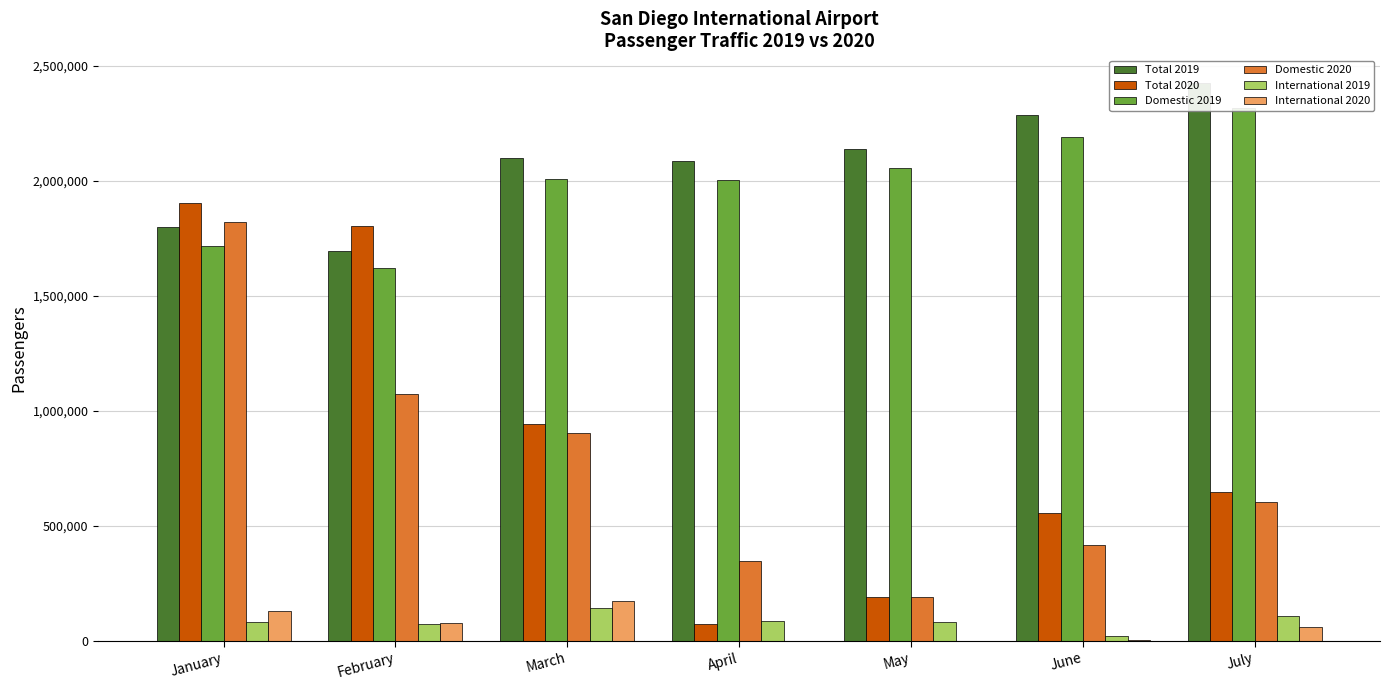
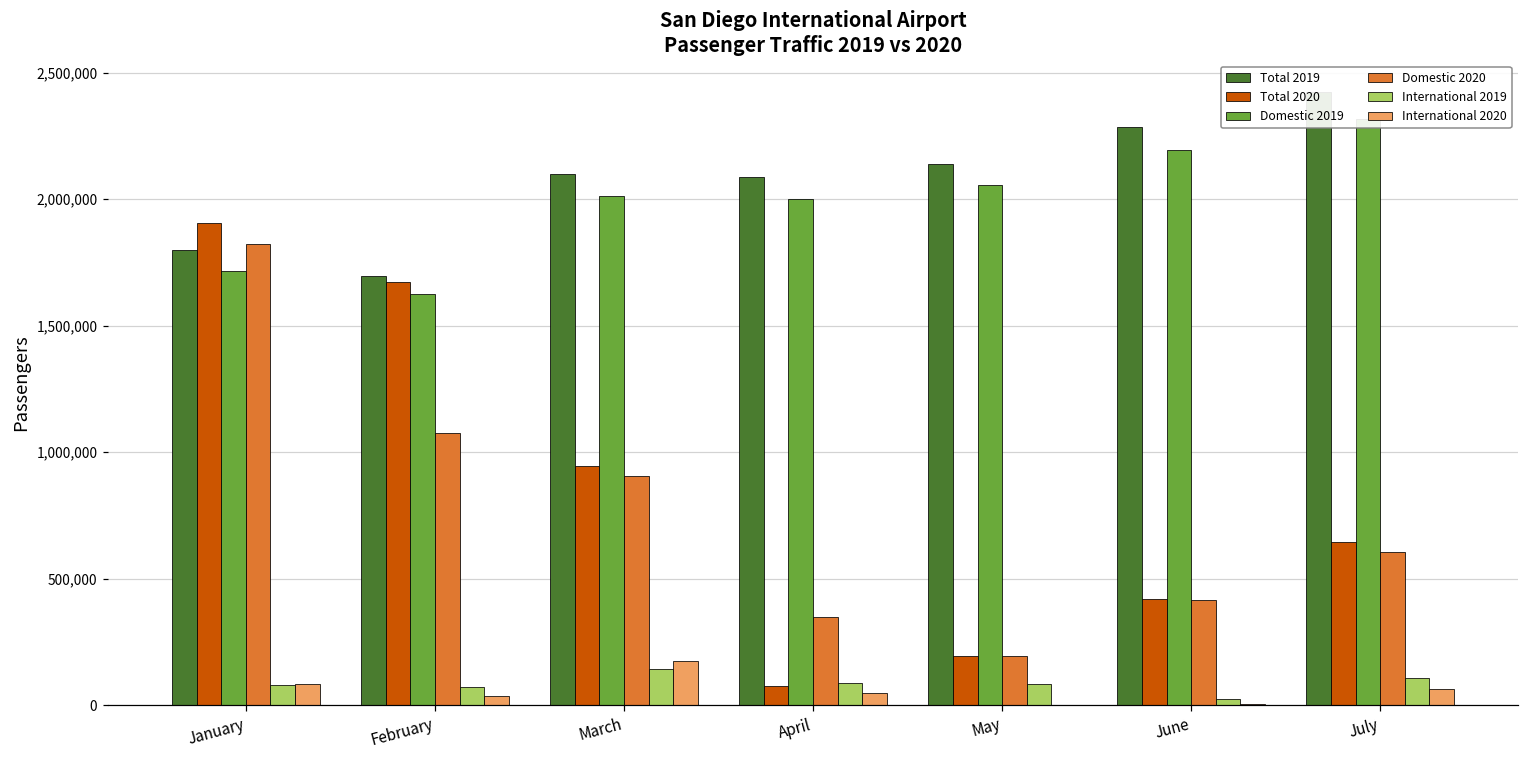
International 2020, January: 130,000 -> 80,000
Total 2020, February: 1,810,000 -> 1,670,000
International 2020, February: 80,000 -> 40,000
International 2020, April: 0 -> 50,000
Total 2020, June: 560,000 -> 420,000
